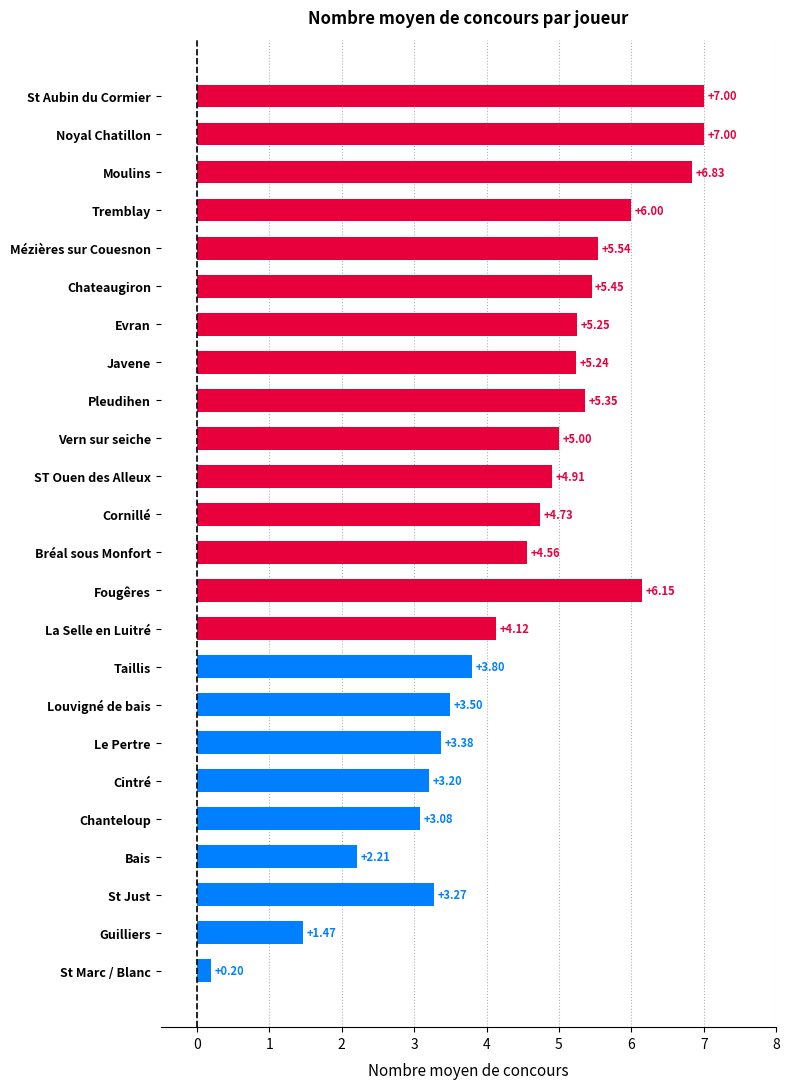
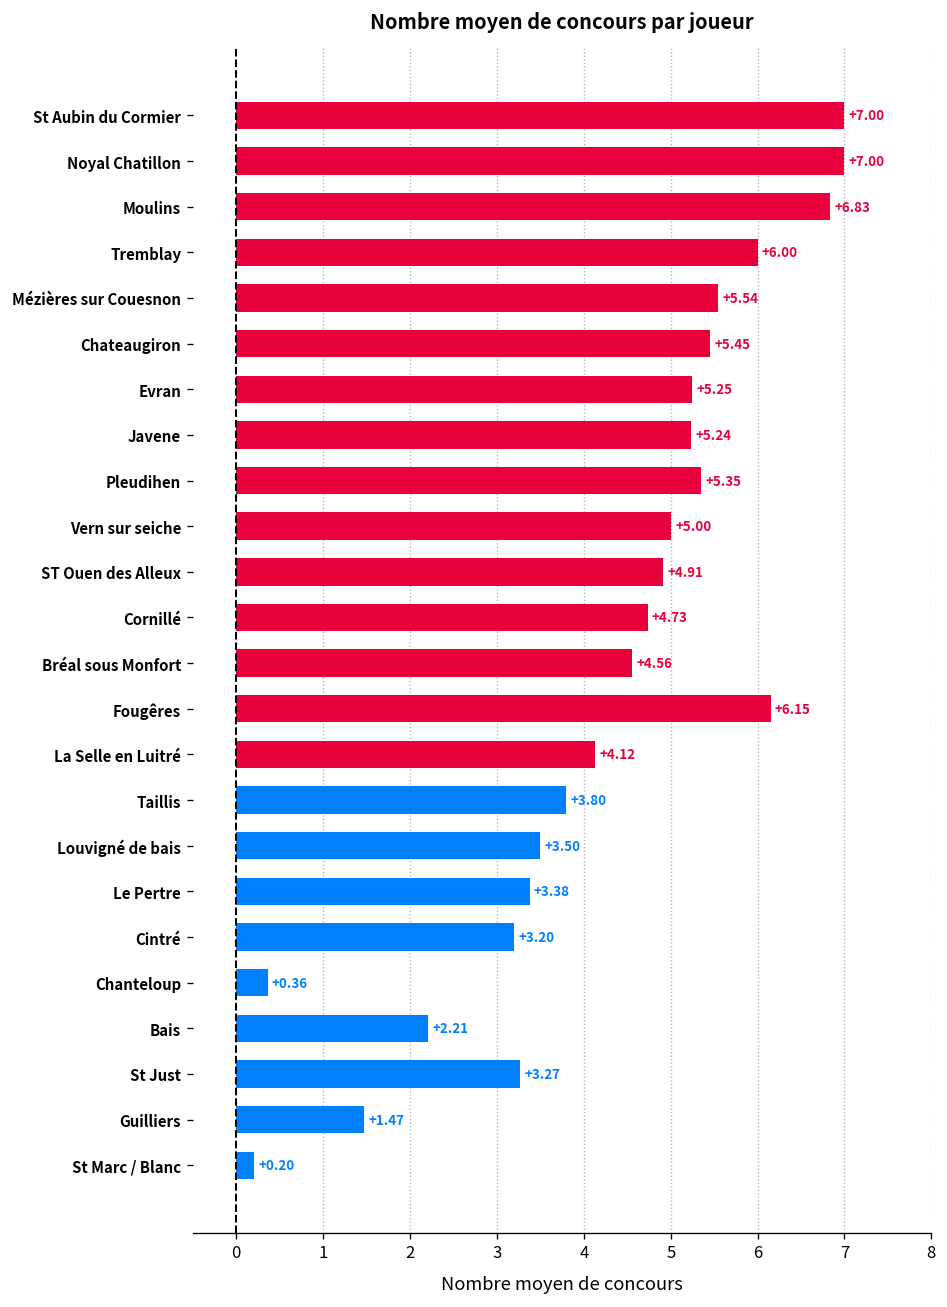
Chanteloup: +3.08 -> +0.36
